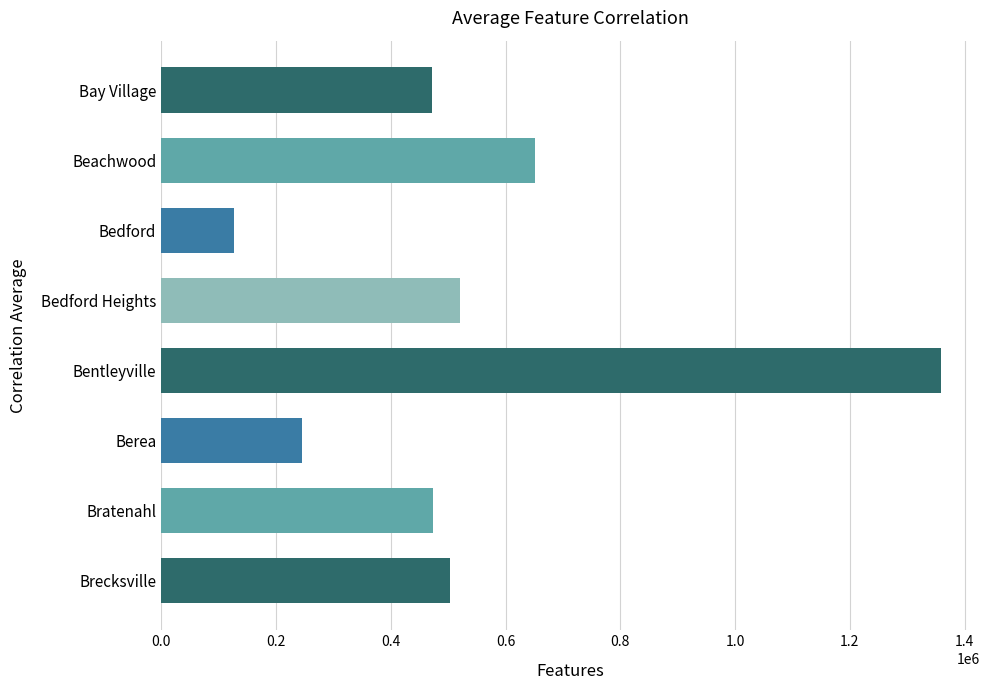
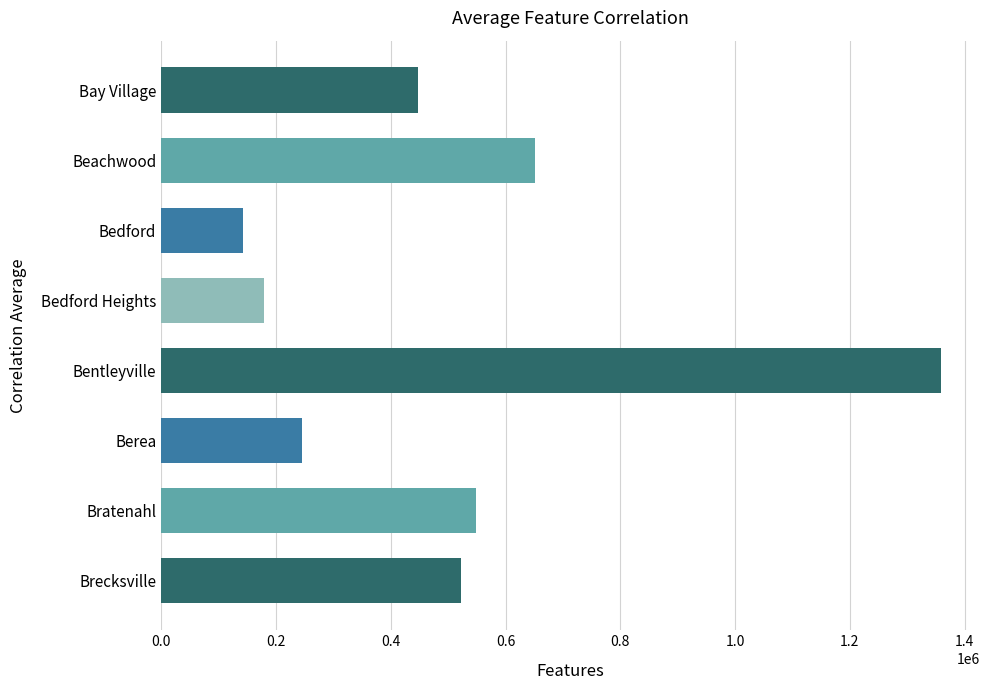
Bay Village: 470000 -> 450000
Bedford: 130000 -> 140000
Bedford Heights: 520000 -> 180000
Bratenahl: 470000 -> 550000
Brecksville: 500000 -> 520000
